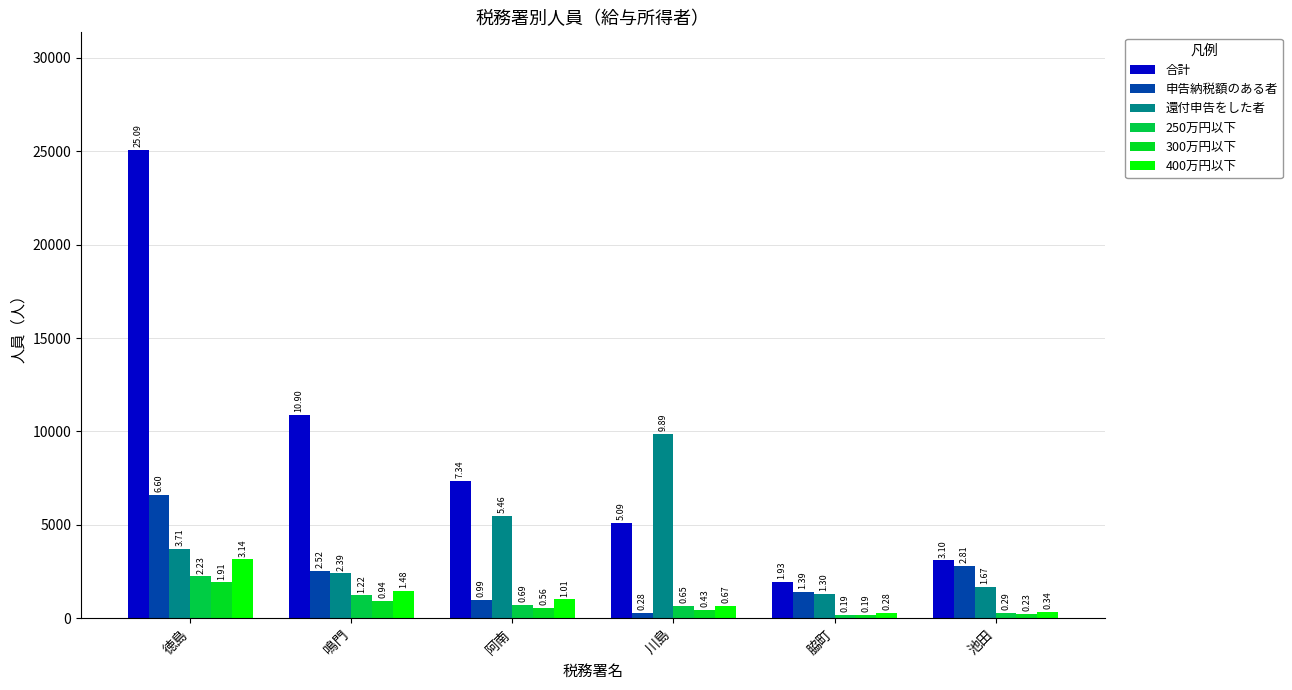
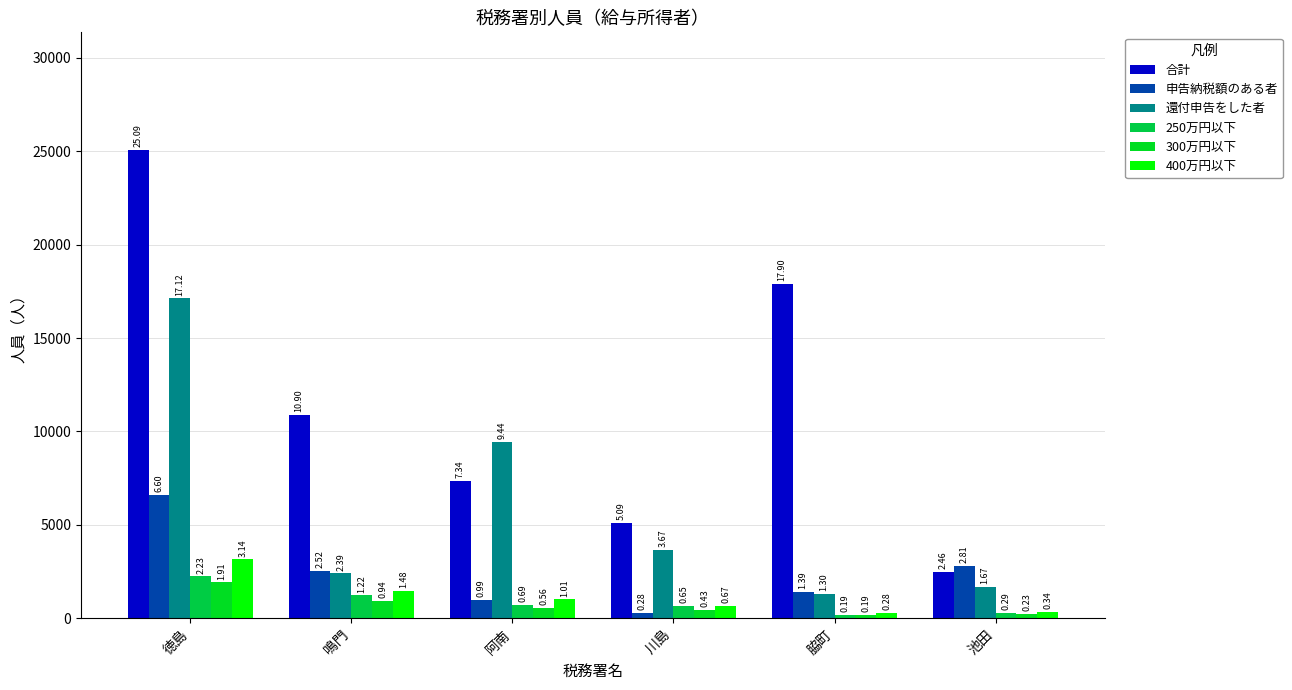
還付申告をした者, 徳島: 3.71 -> 17.12
還付申告をした者, 阿南: 5.46 -> 9.44
還付申告をした者, 川島: 9.89 -> 3.67
合計, 脇町: 1.93 -> 17.90
合計, 池田: 3.10 -> 2.46
